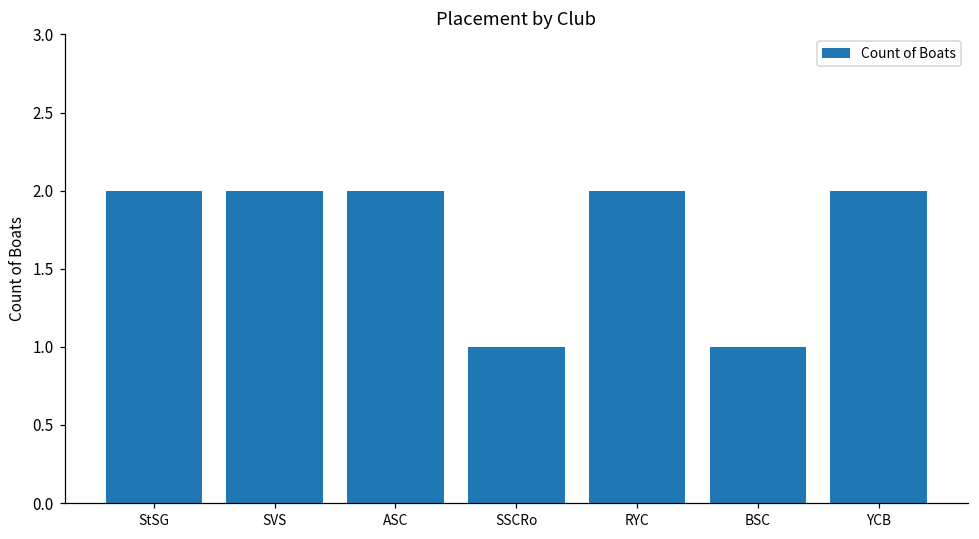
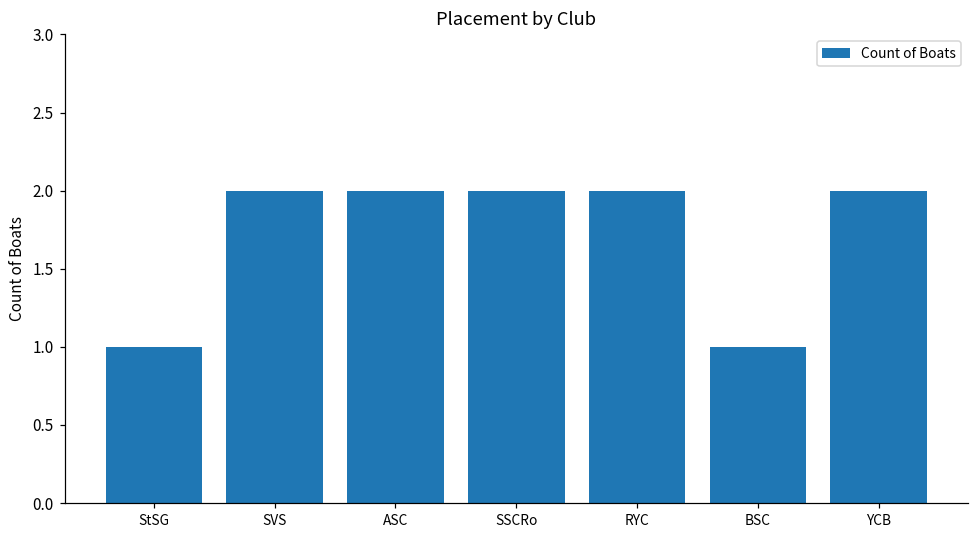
StSG: 2 -> 1
SSCRo: 1 -> 2
